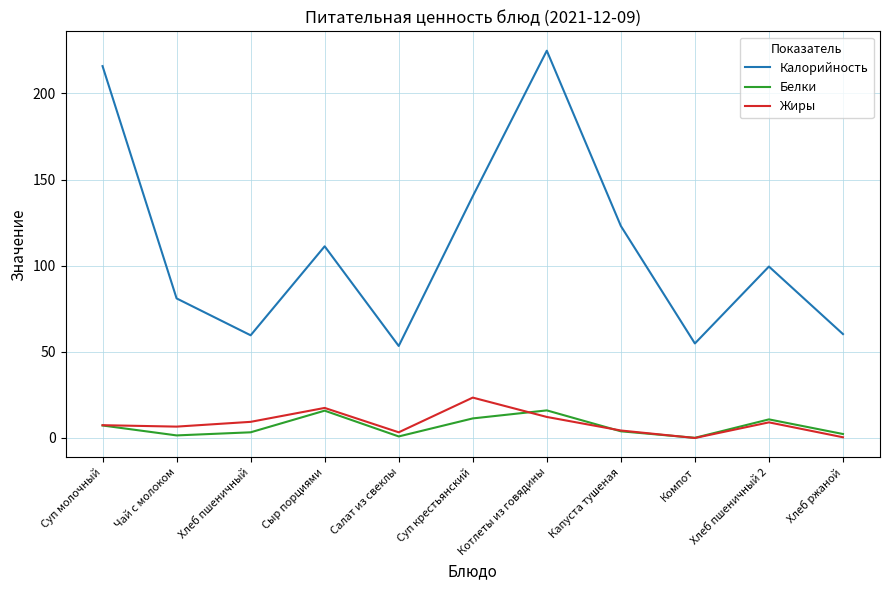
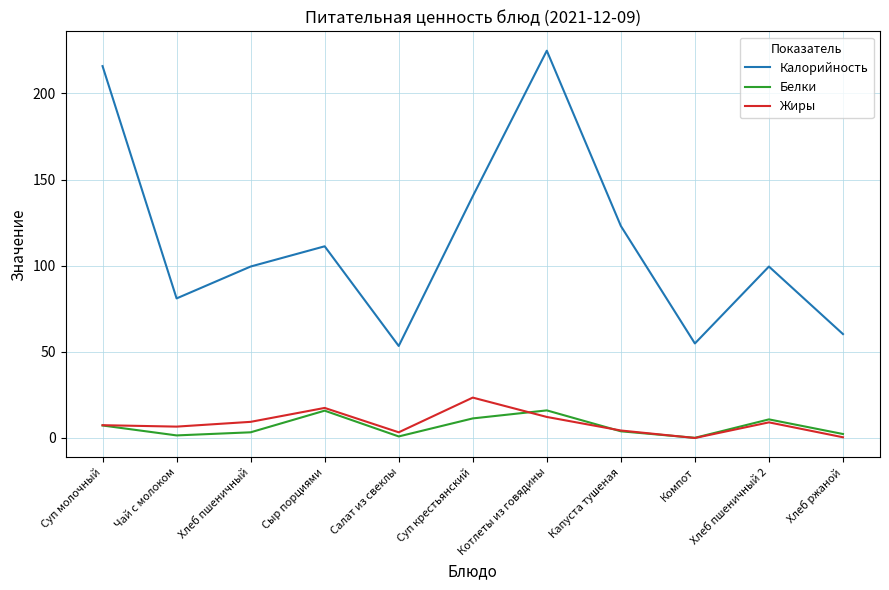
Калорийность, Хлеб пшеничный: 60 -> 100
